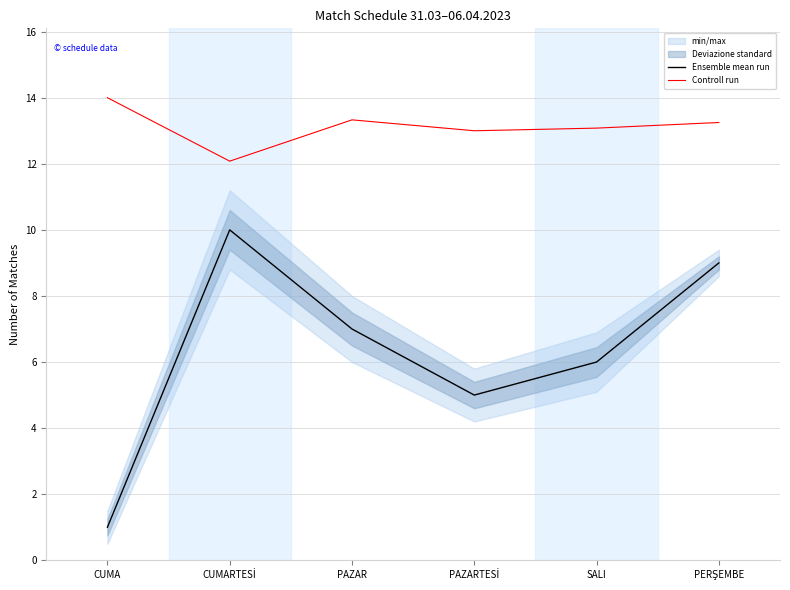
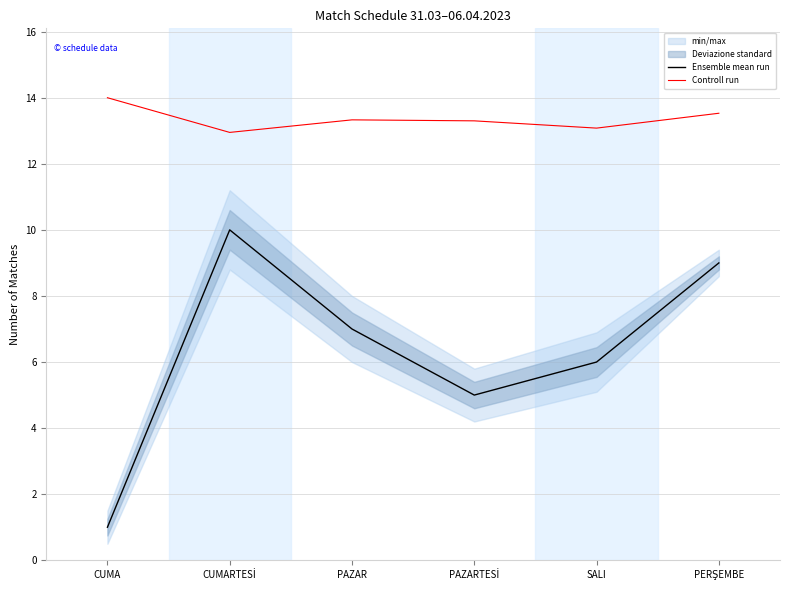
Controll run, CUMARTESİ: 12.1 -> 13.0
Controll run, PAZARTESİ: 13.0 -> 13.3
Controll run, PERŞEMBE: 13.3 -> 13.5
